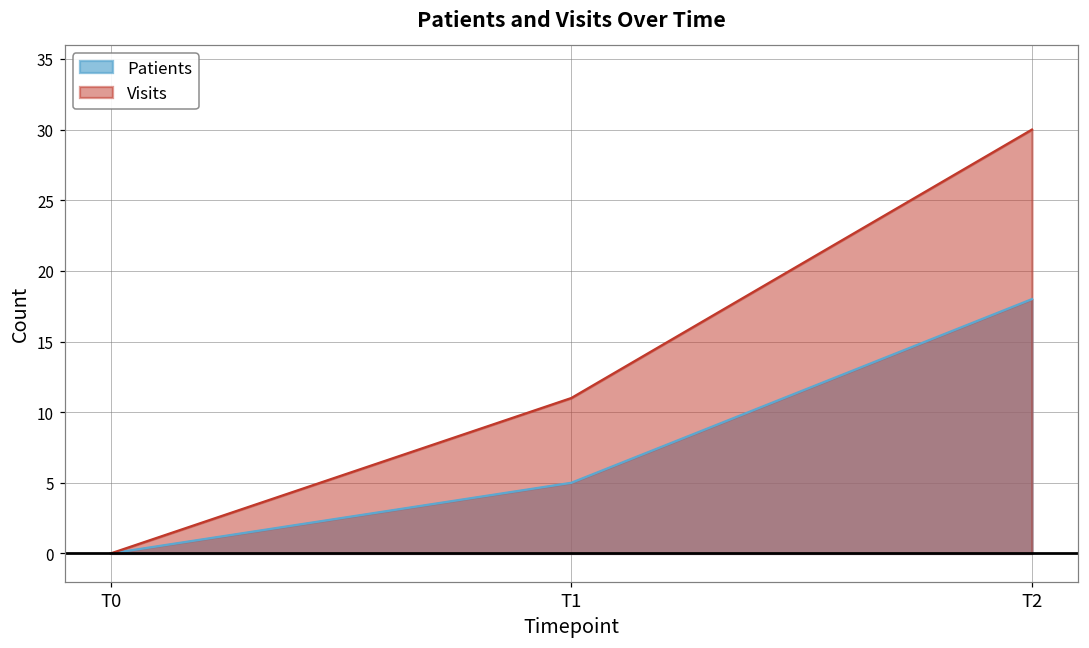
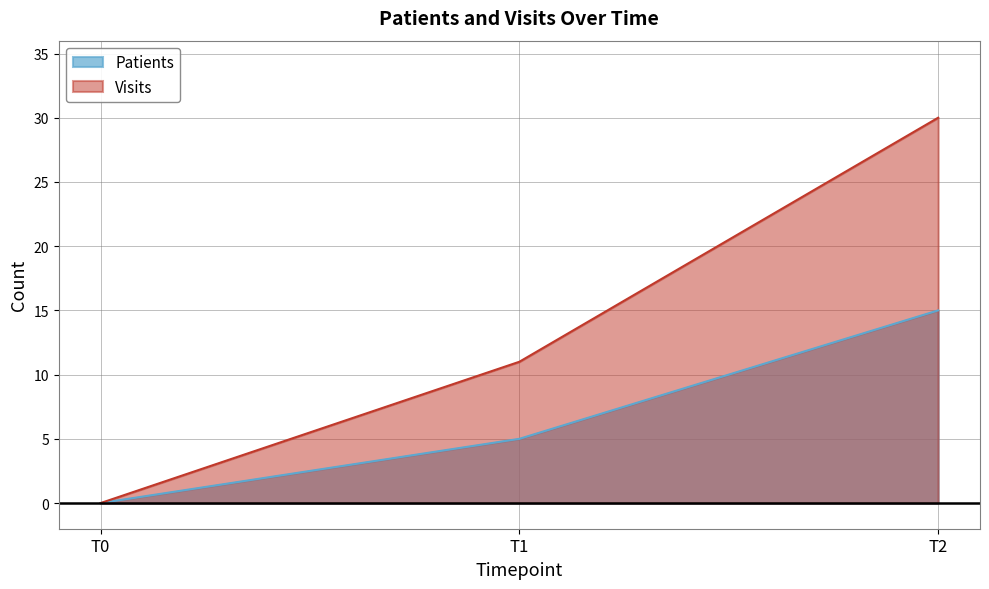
Patients, T2: 18 -> 15
